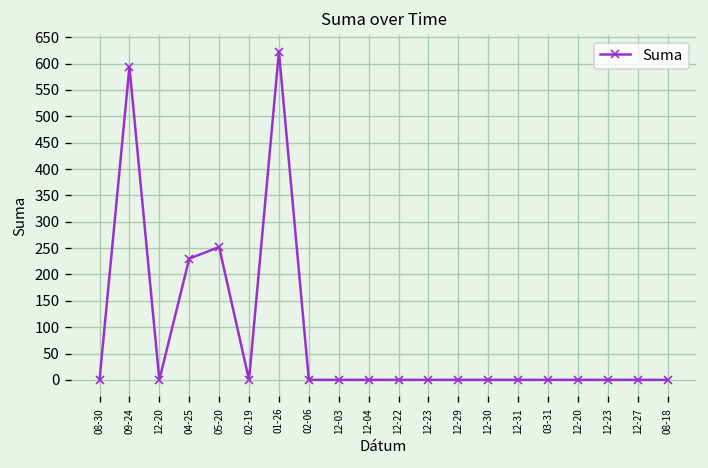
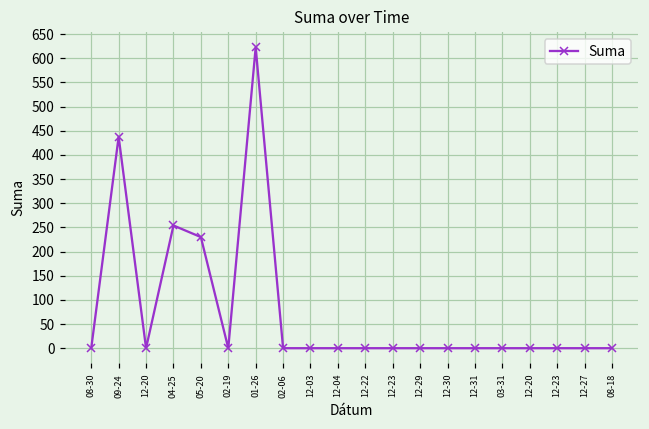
09-24: 590 -> 440
04-25: 230 -> 250
05-20: 250 -> 230
